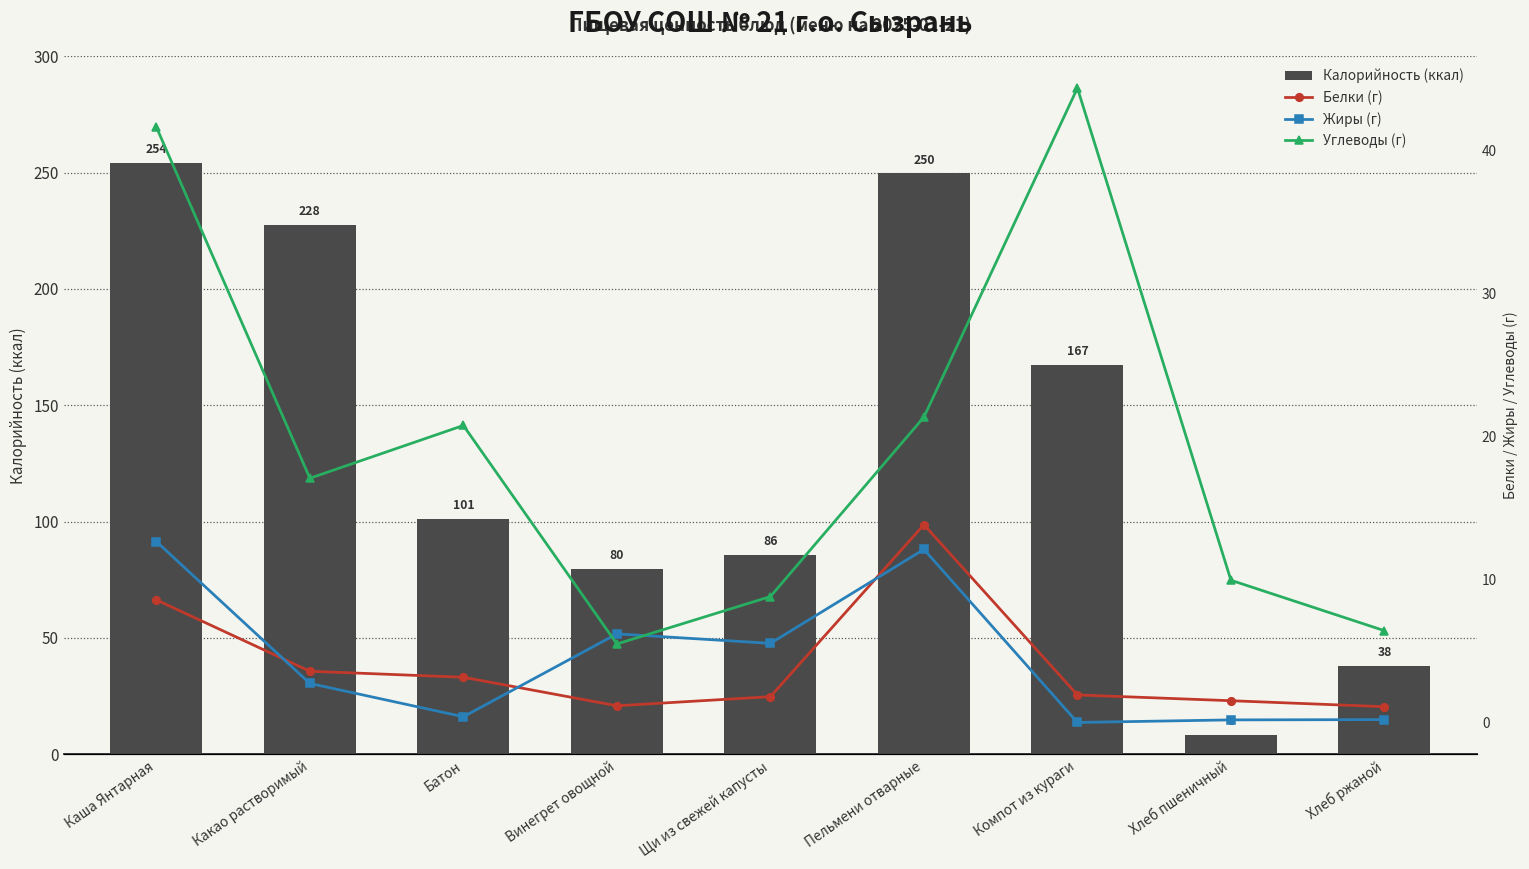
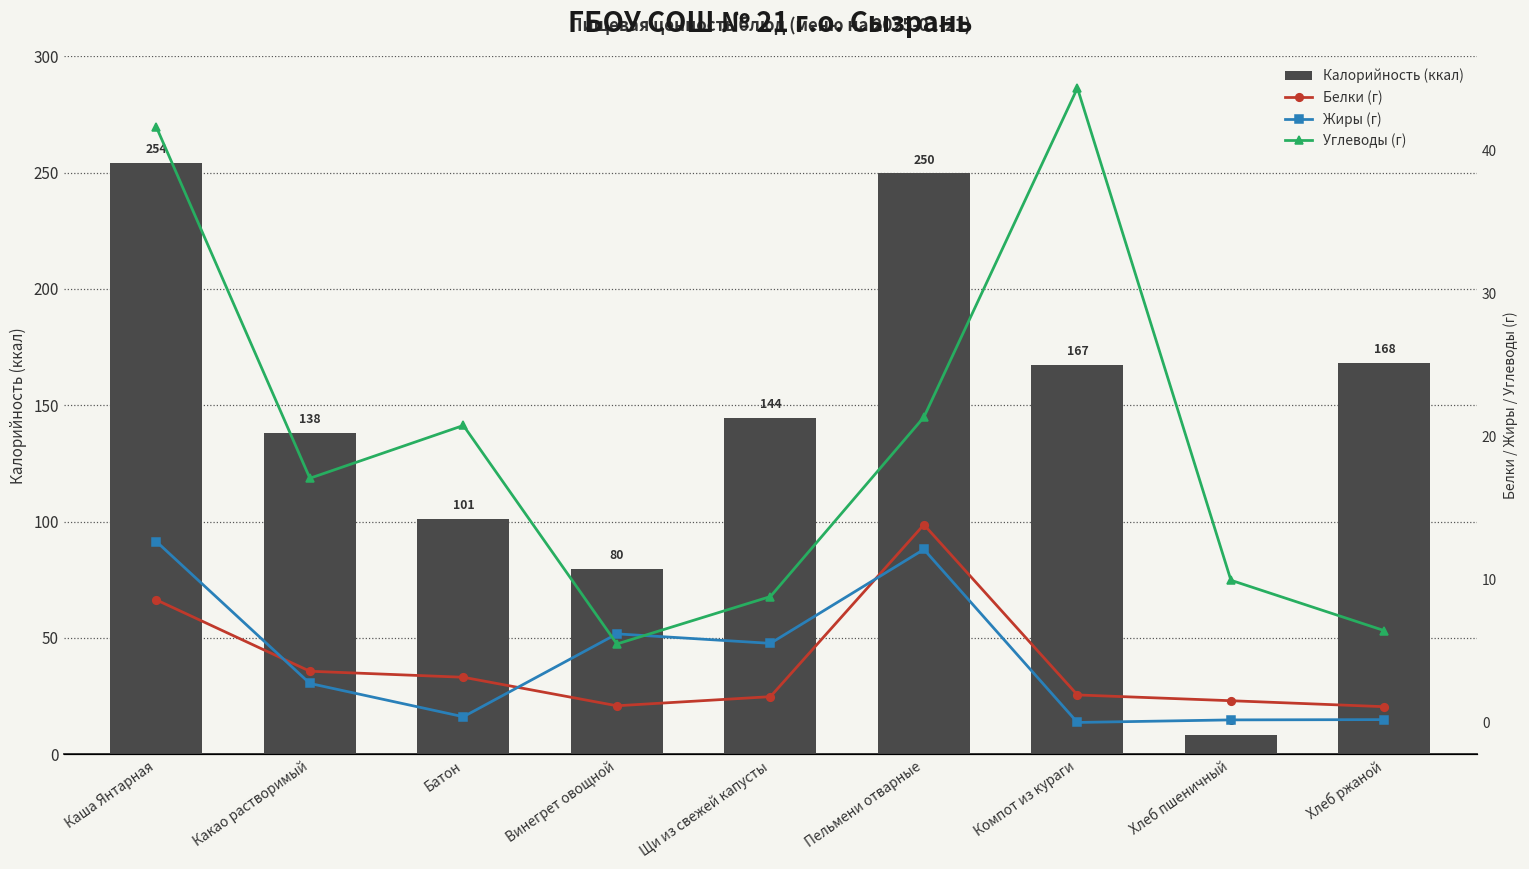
Калорийность (ккал), Какао растворимый: 228 -> 138
Калорийность (ккал), Щи из свежей капусты: 86 -> 144
Калорийность (ккал), Хлеб ржаной: 38 -> 168
